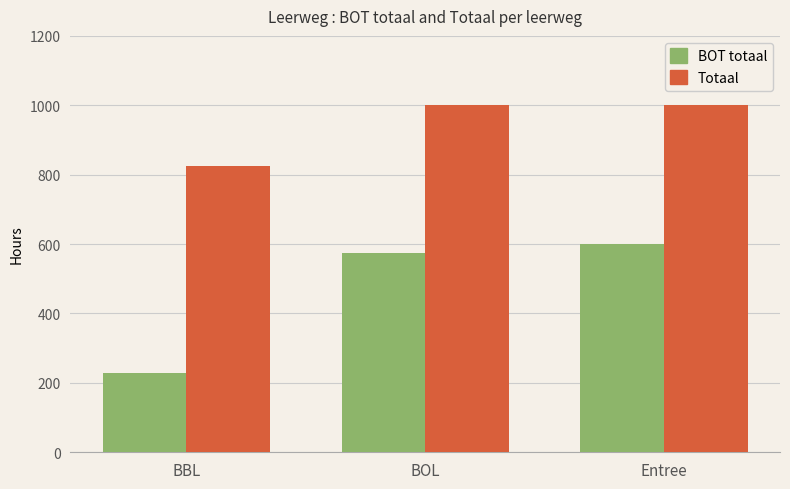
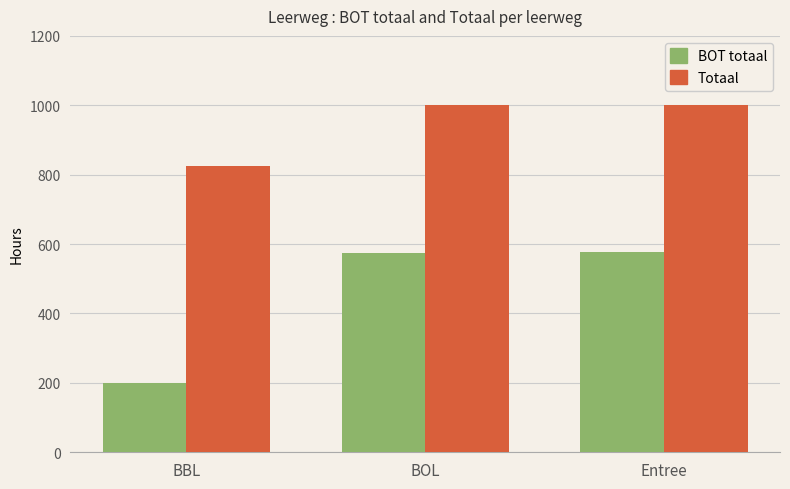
BOT totaal, BBL: 230 -> 200
BOT totaal, Entree: 600 -> 580
